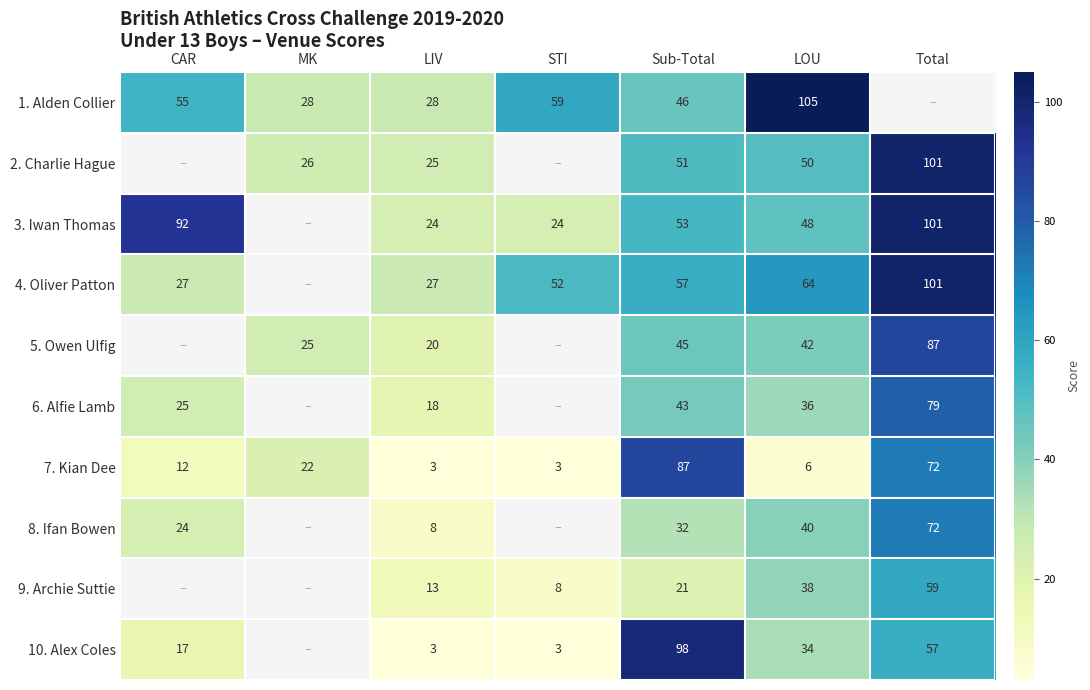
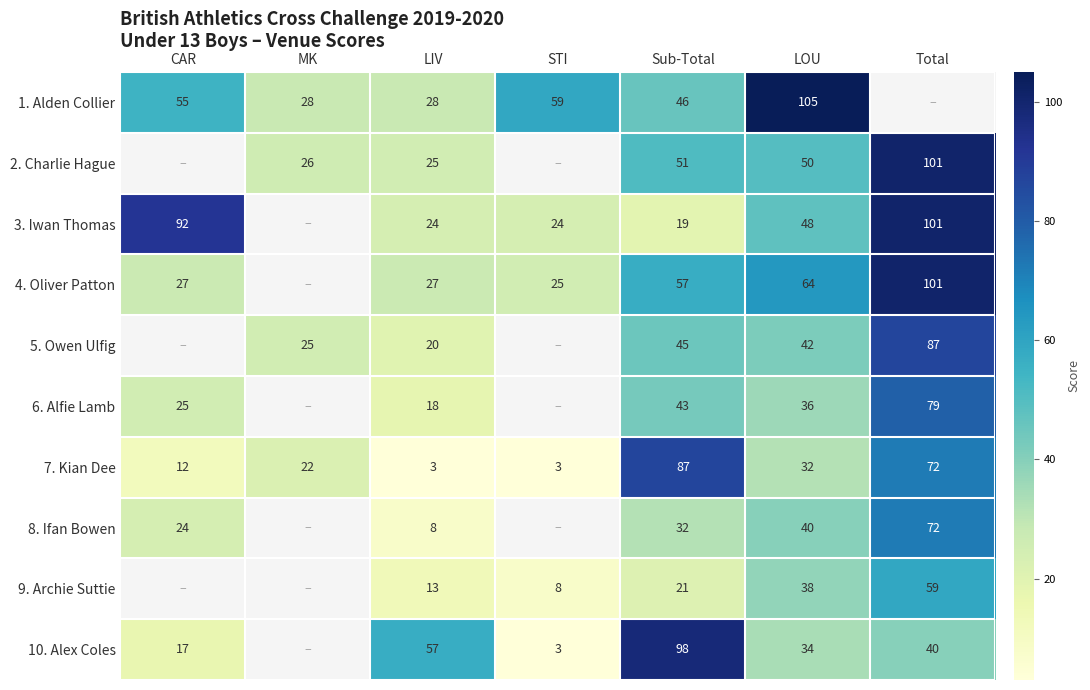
3. Iwan Thomas, Sub-Total: 53 -> 19
4. Oliver Patton, STI: 52 -> 25
7. Kian Dee, LOU: 6 -> 32
10. Alex Coles, LIV: 3 -> 57
10. Alex Coles, Total: 57 -> 40
